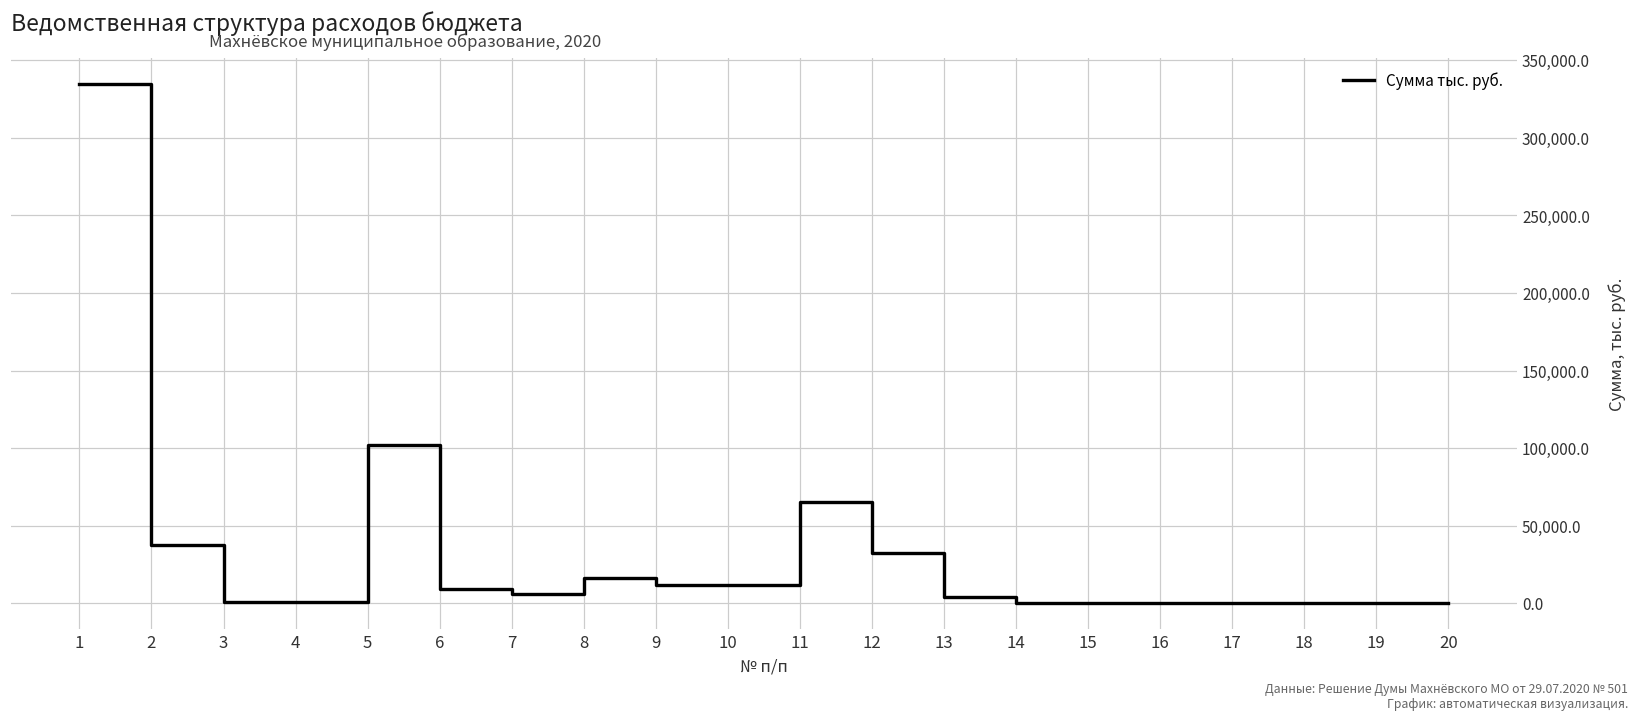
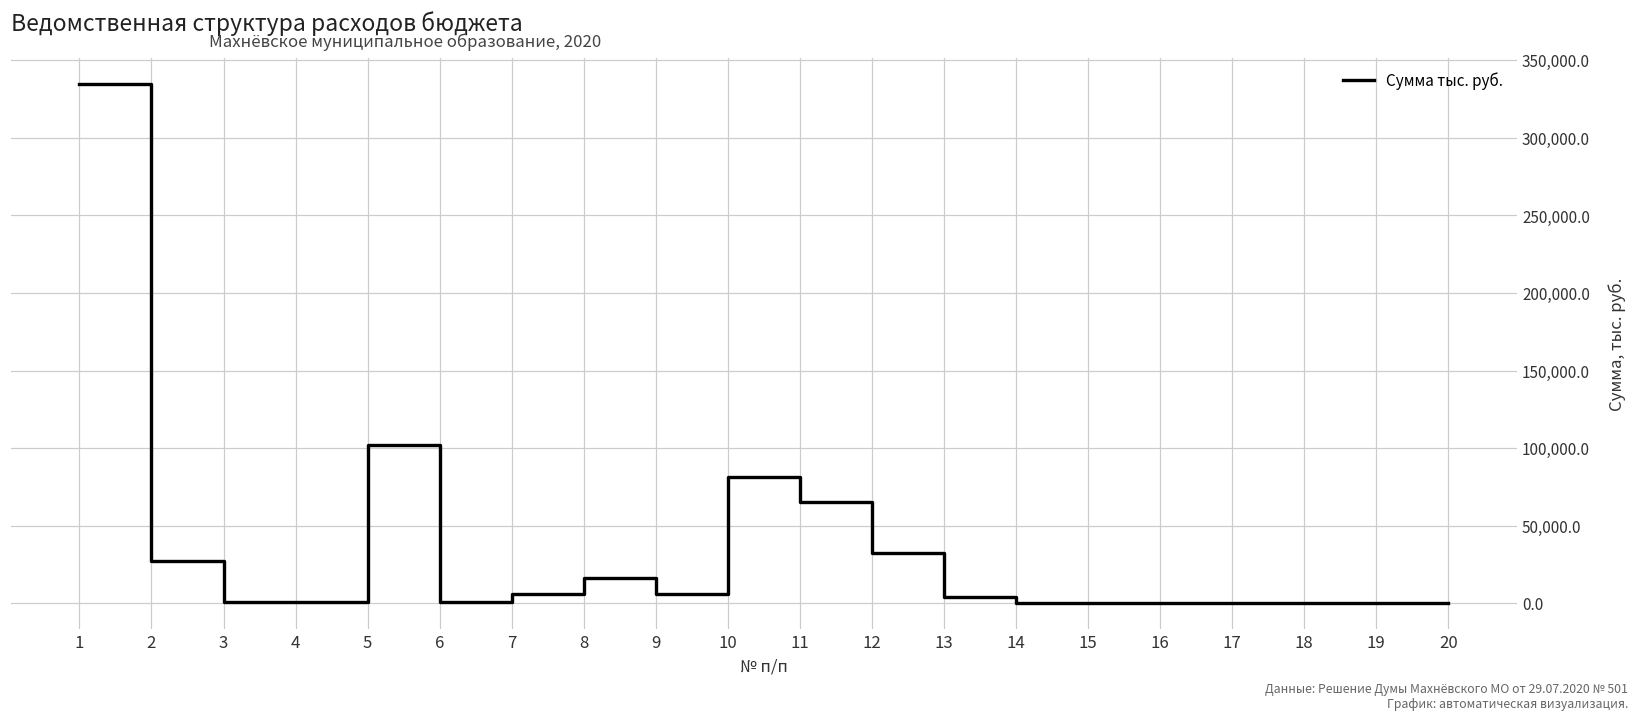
2: 38,000 -> 27,000
6: 9,000 -> 1,000
9: 12,000 -> 6,000
10: 12,000 -> 81,000
